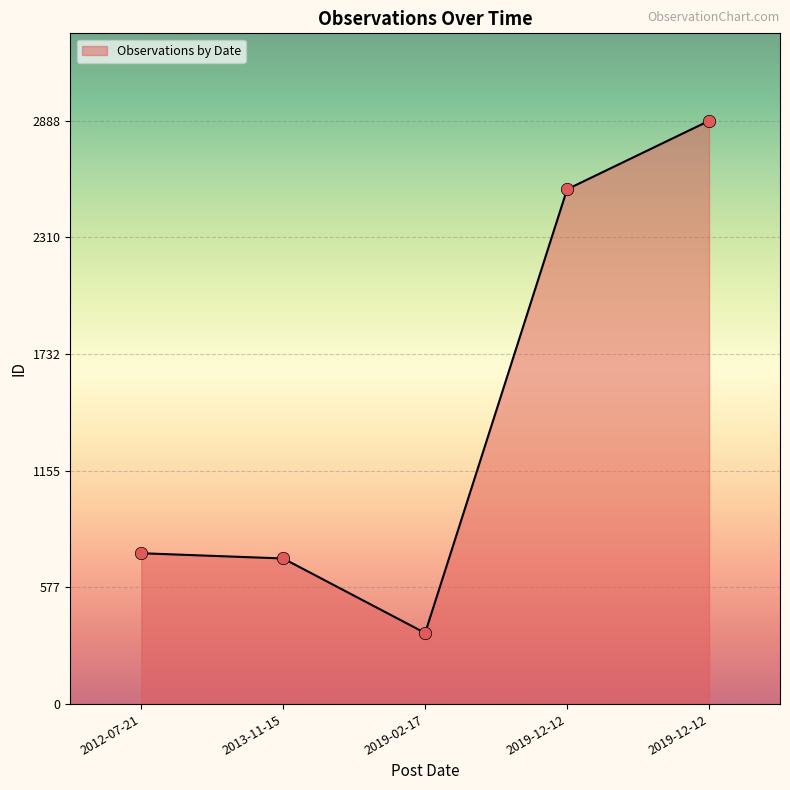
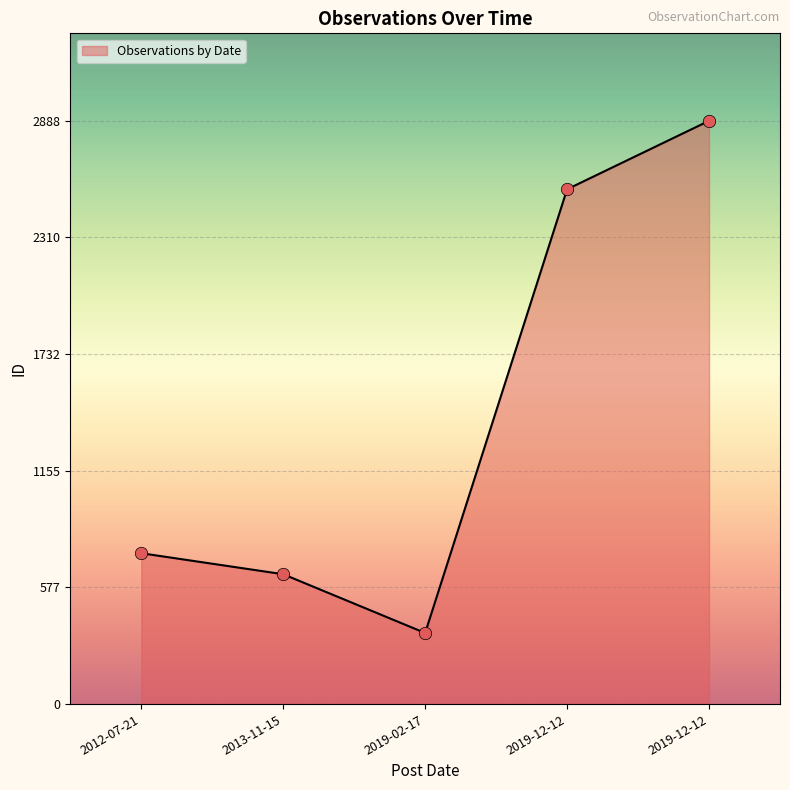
2013-11-15: 720 -> 640
